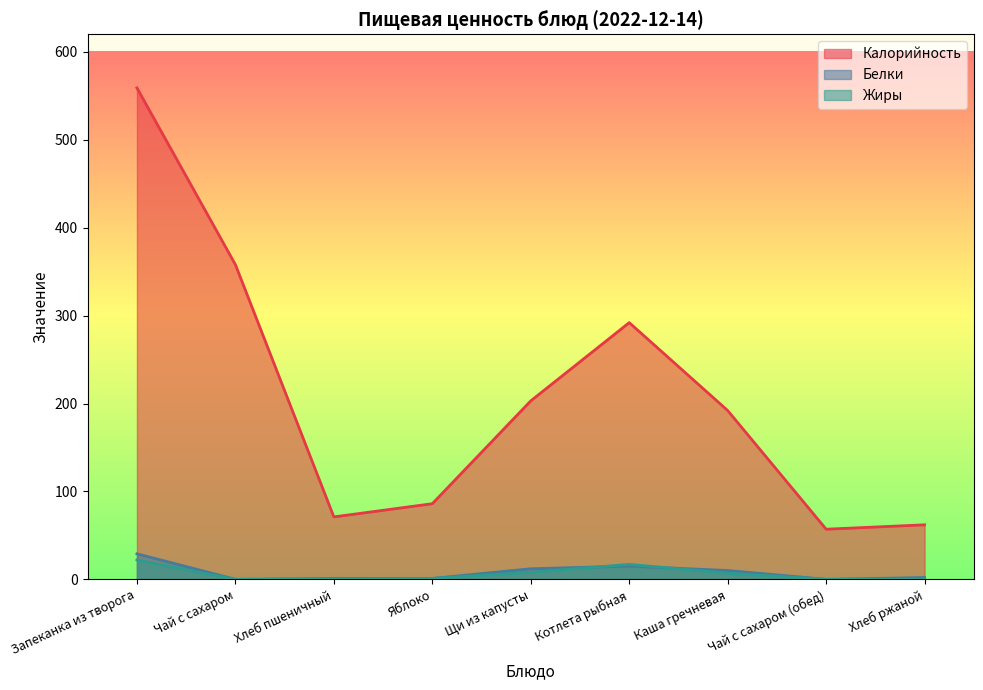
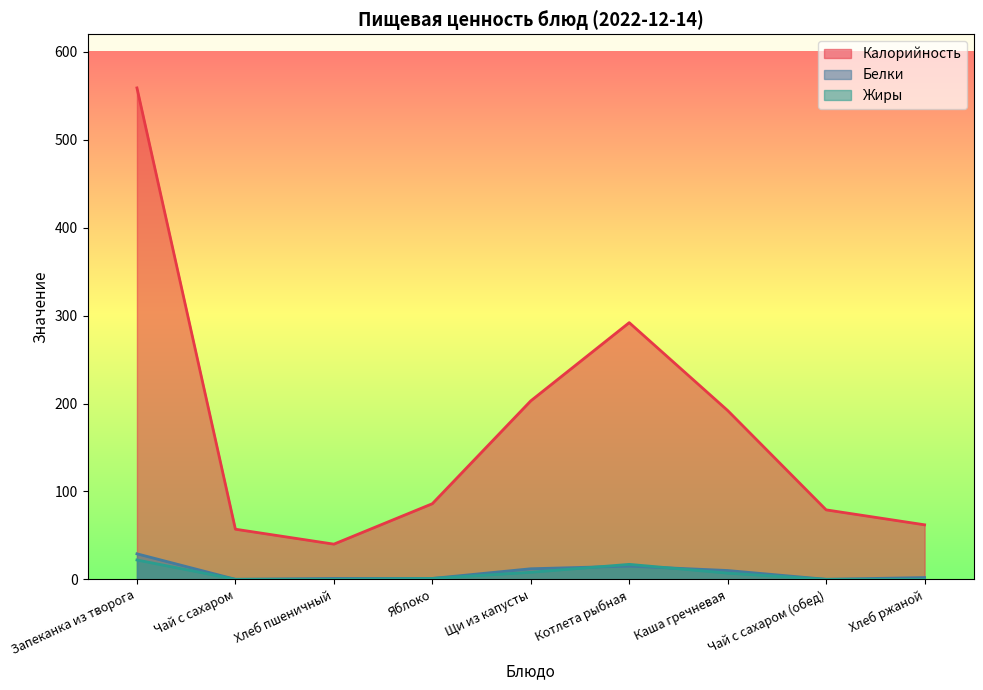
Калорийность, Чай с сахаром: 360 -> 60
Калорийность, Хлеб пшеничный: 70 -> 40
Калорийность, Чай с сахаром (обед): 60 -> 80
